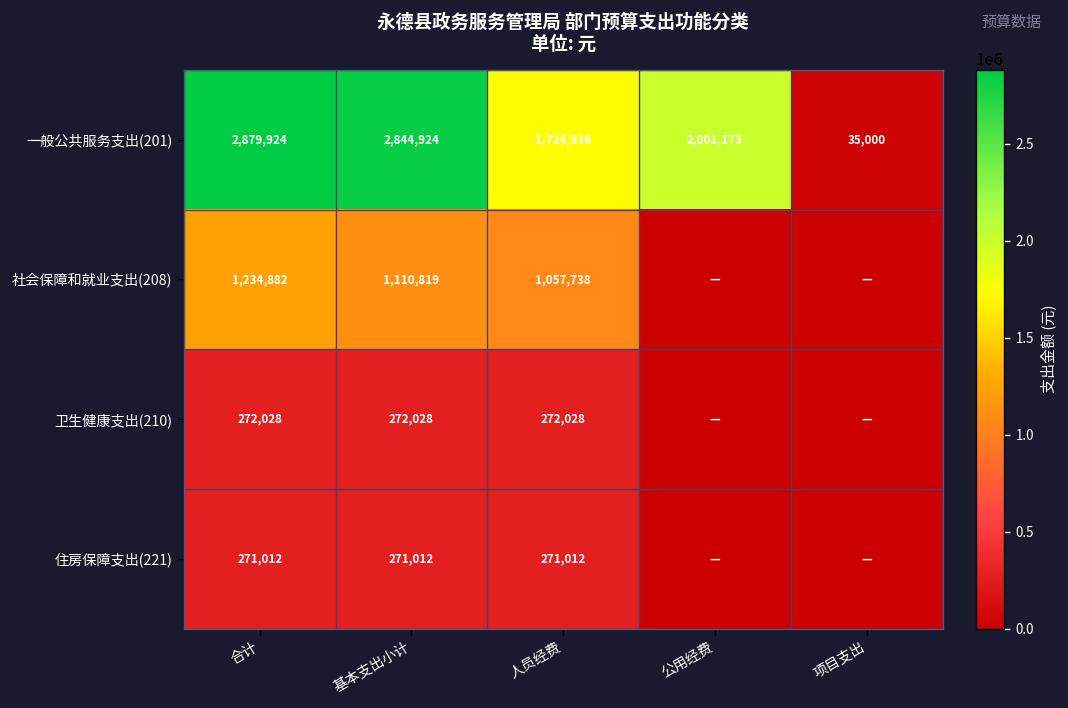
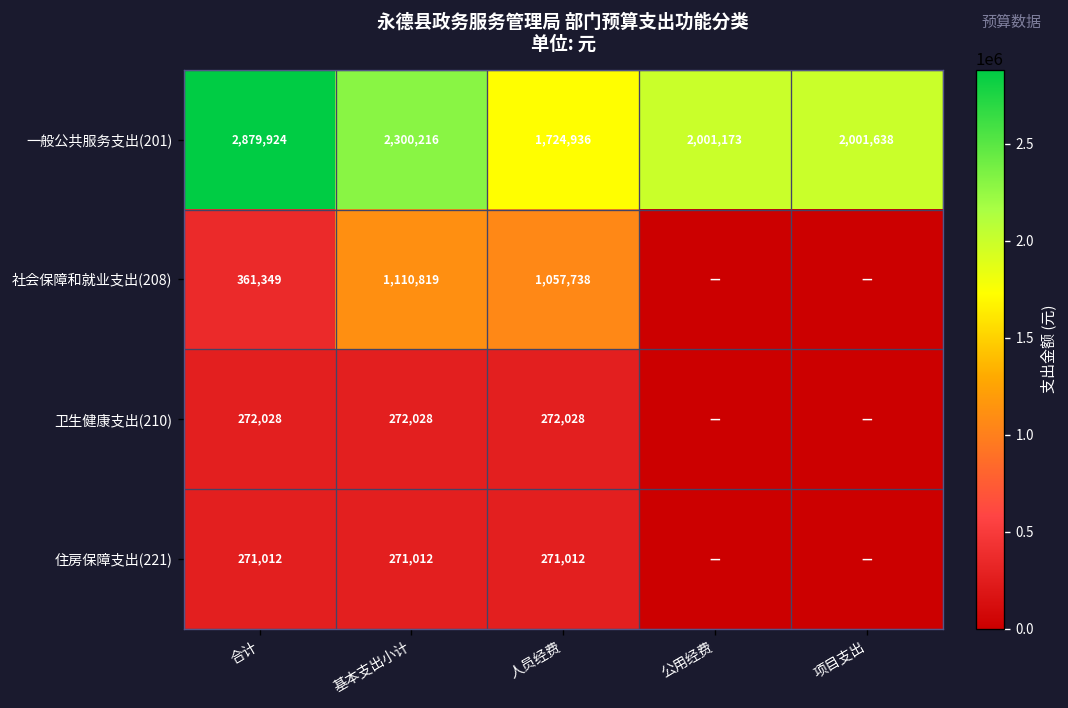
一般公共服务支出(201), 基本支出小计: 2,844,924 -> 2,300,216
一般公共服务支出(201), 项目支出: 35,000 -> 2,001,638
社会保障和就业支出(208), 合计: 1,234,882 -> 361,349
